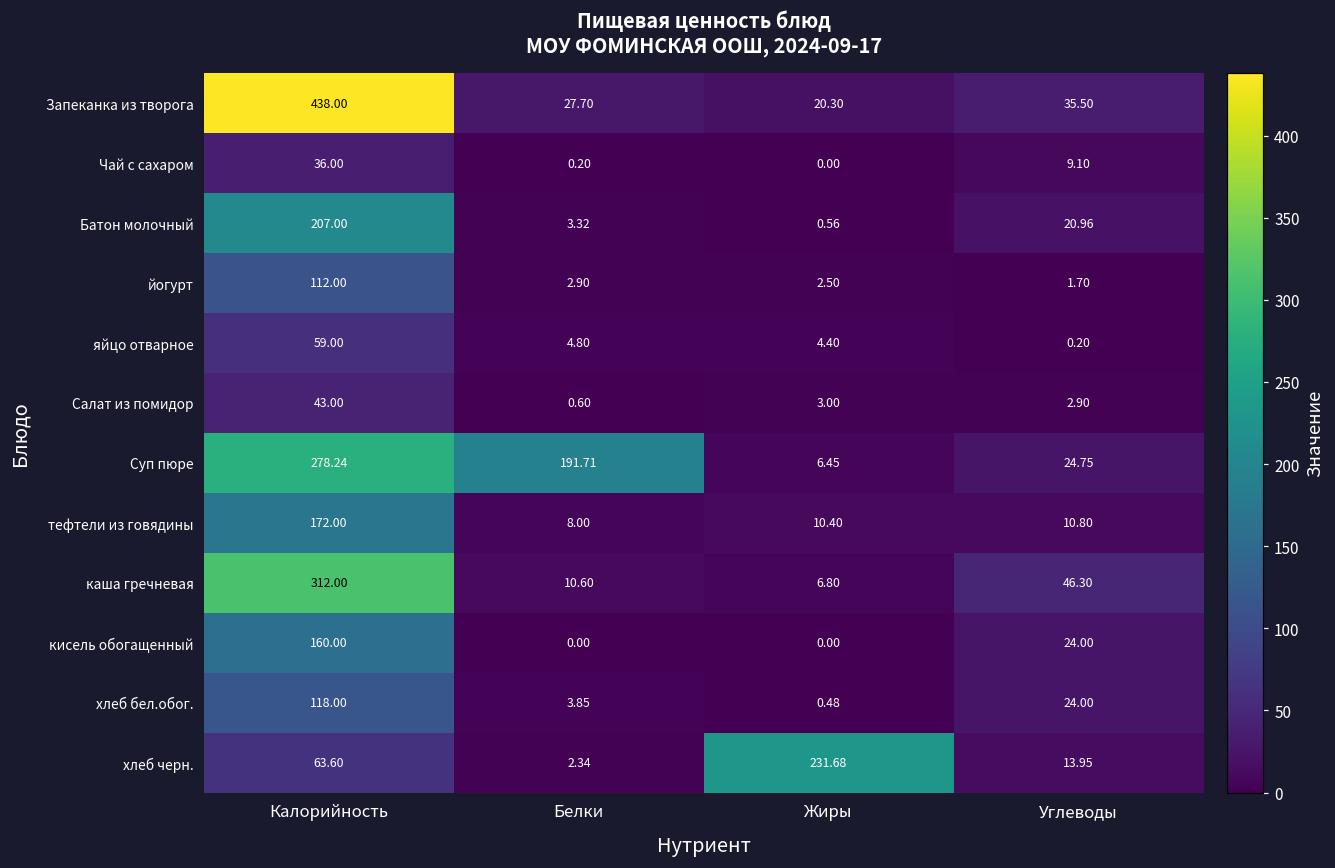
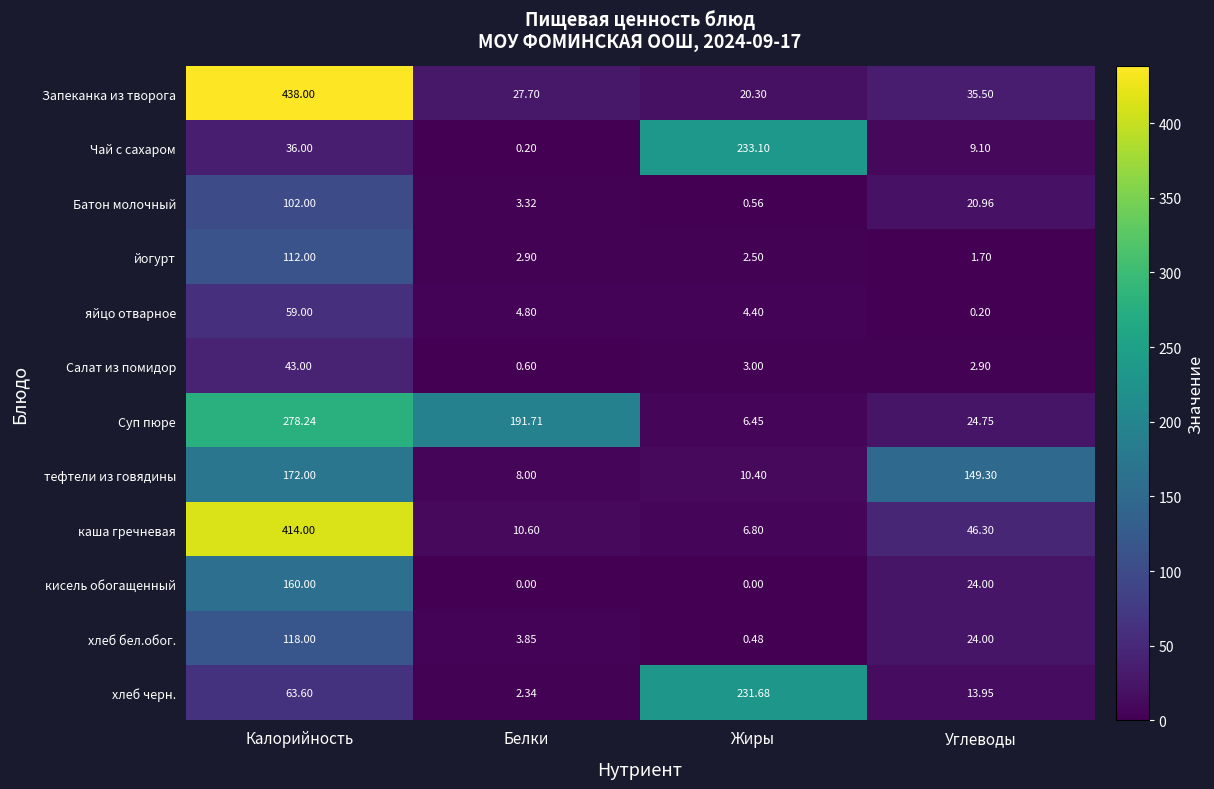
Чай с сахаром, Жиры: 0.00 -> 233.10
Батон молочный, Калорийность: 207.00 -> 102.00
тефтели из говядины, Углеводы: 10.80 -> 149.30
каша гречневая, Калорийность: 312.00 -> 414.00
